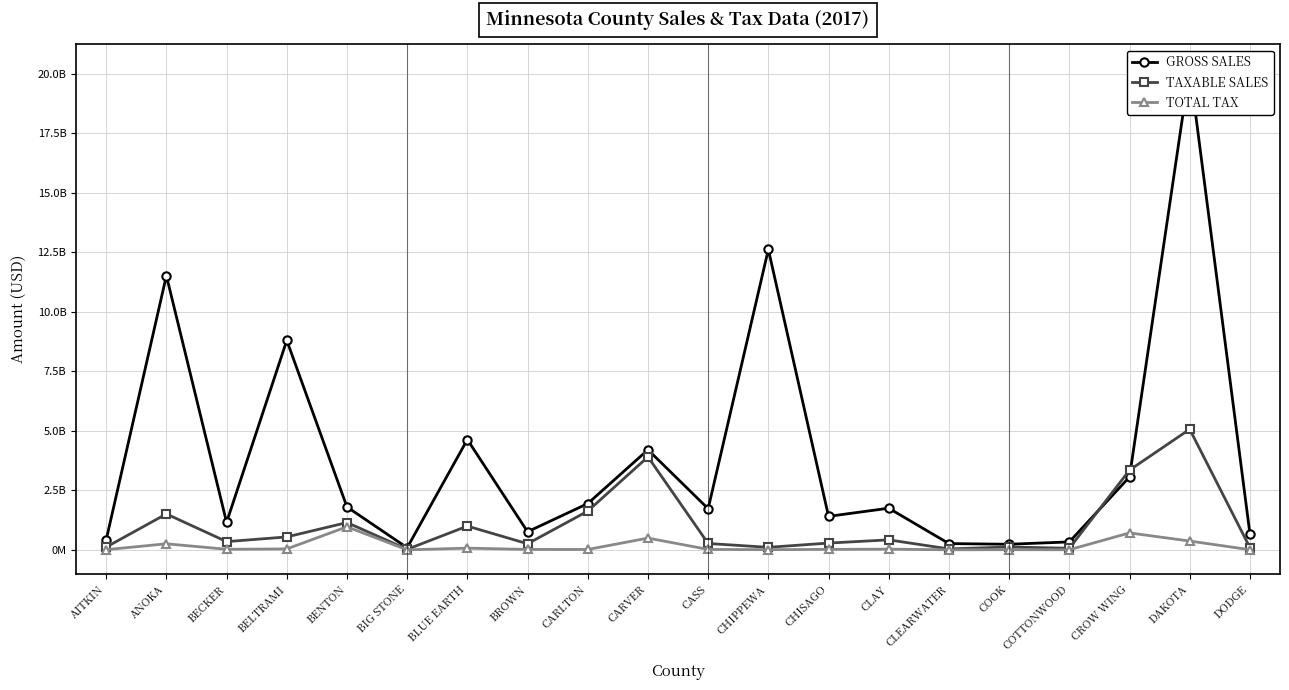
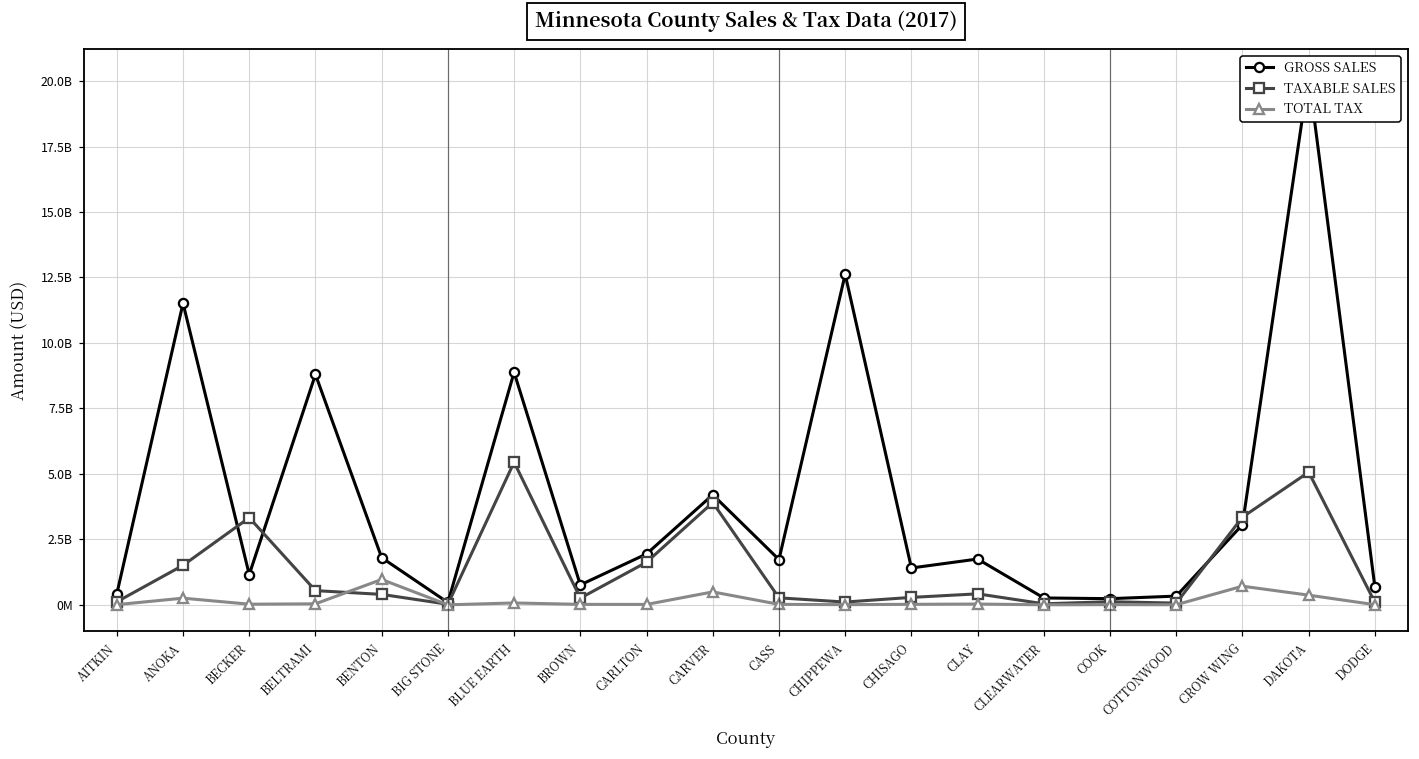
TAXABLE SALES, BECKER: 300000000 -> 3300000000
TAXABLE SALES, BENTON: 1100000000 -> 400000000
GROSS SALES, BLUE EARTH: 4600000000 -> 8900000000
TAXABLE SALES, BLUE EARTH: 1000000000 -> 5400000000
